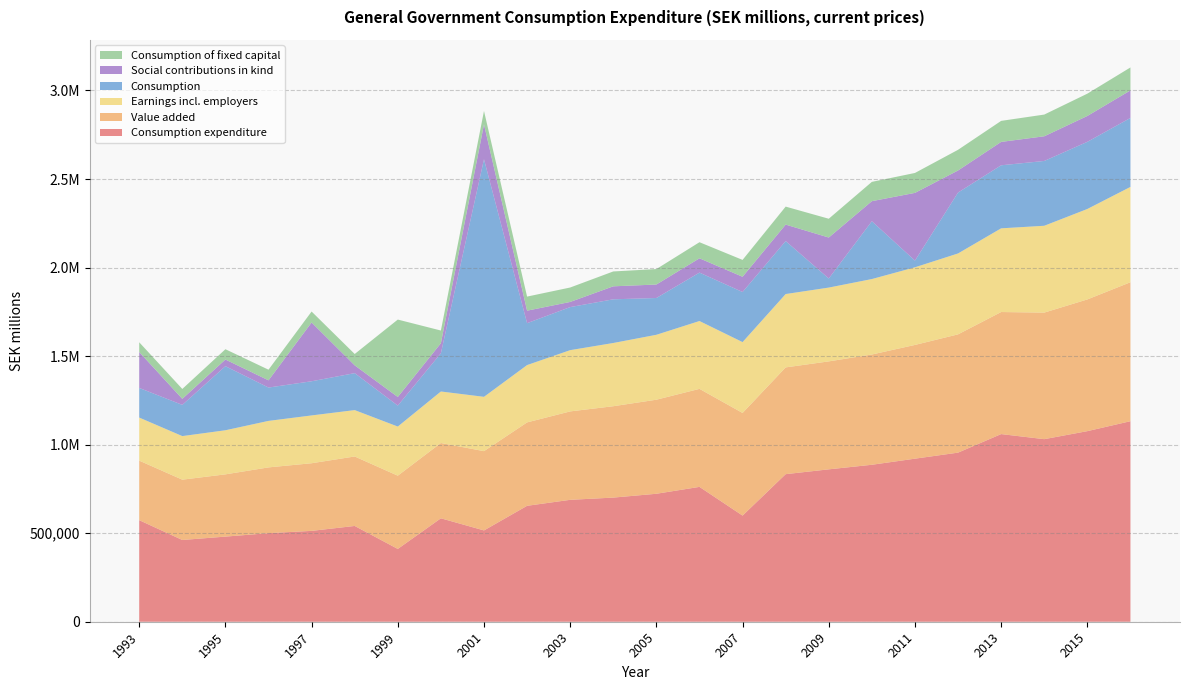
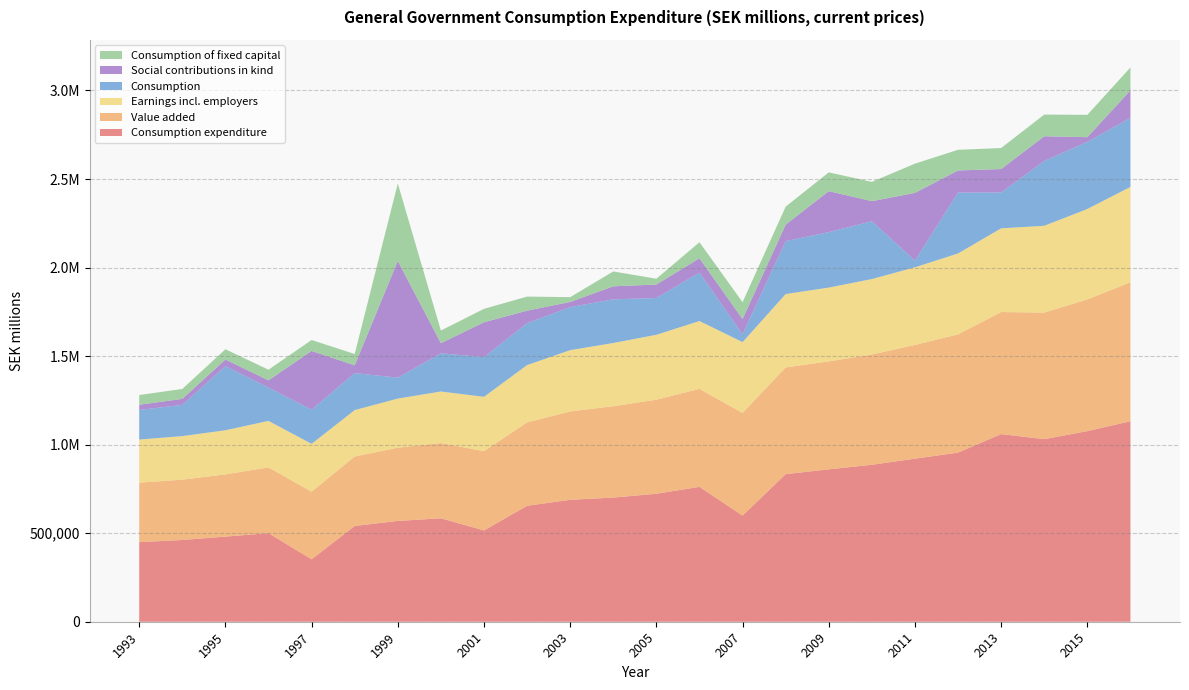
Consumption expenditure, 1993: 570,000 -> 450,000
Social contributions in kind, 1993: 200,000 -> 30,000
Consumption expenditure, 1997: 510,000 -> 350,000
Consumption expenditure, 1999: 410,000 -> 570,000
Social contributions in kind, 1999: 50,000 -> 660,000
Consumption, 2001: 1,340,000 -> 220,000
Consumption of fixed capital, 2003: 80,000 -> 30,000
Consumption of fixed capital, 2005: 90,000 -> 30,000
Consumption, 2007: 280,000 -> 40,000
Consumption, 2009: 50,000 -> 310,000
Consumption of fixed capital, 2011: 110,000 -> 170,000
Consumption, 2013: 360,000 -> 200,000
Social contributions in kind, 2015: 150,000 -> 30,000
